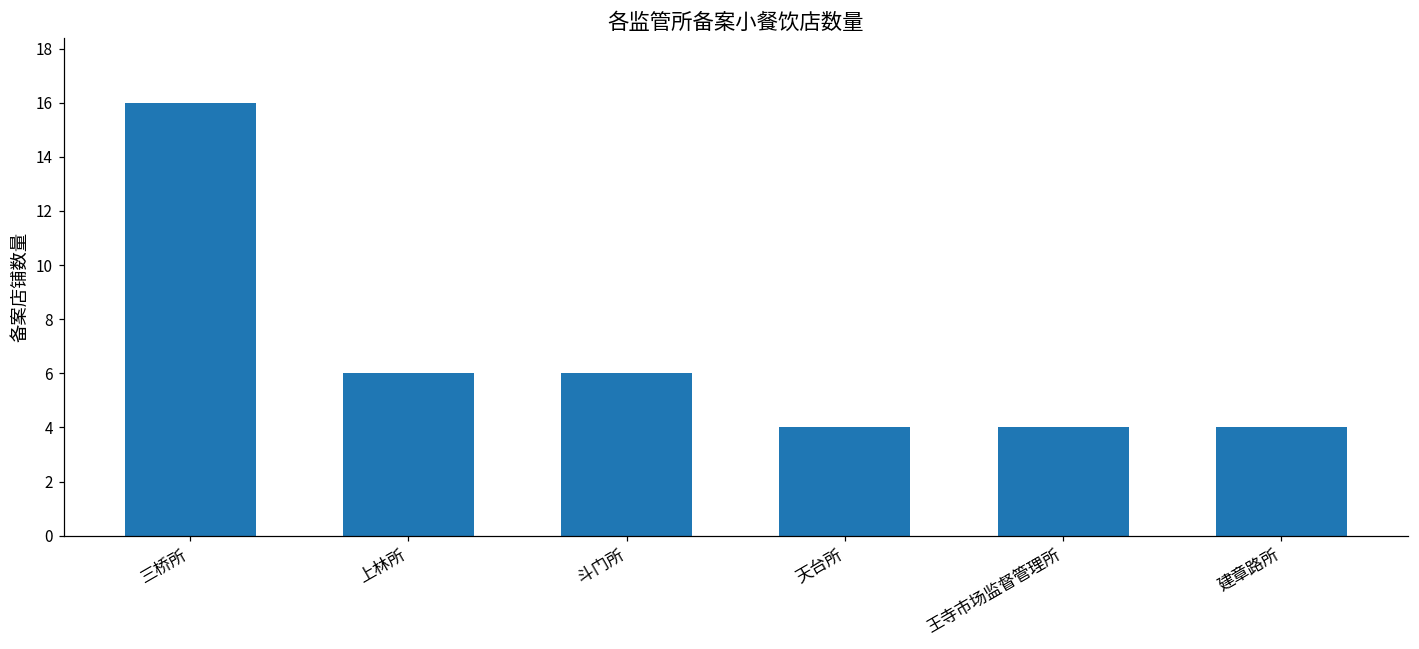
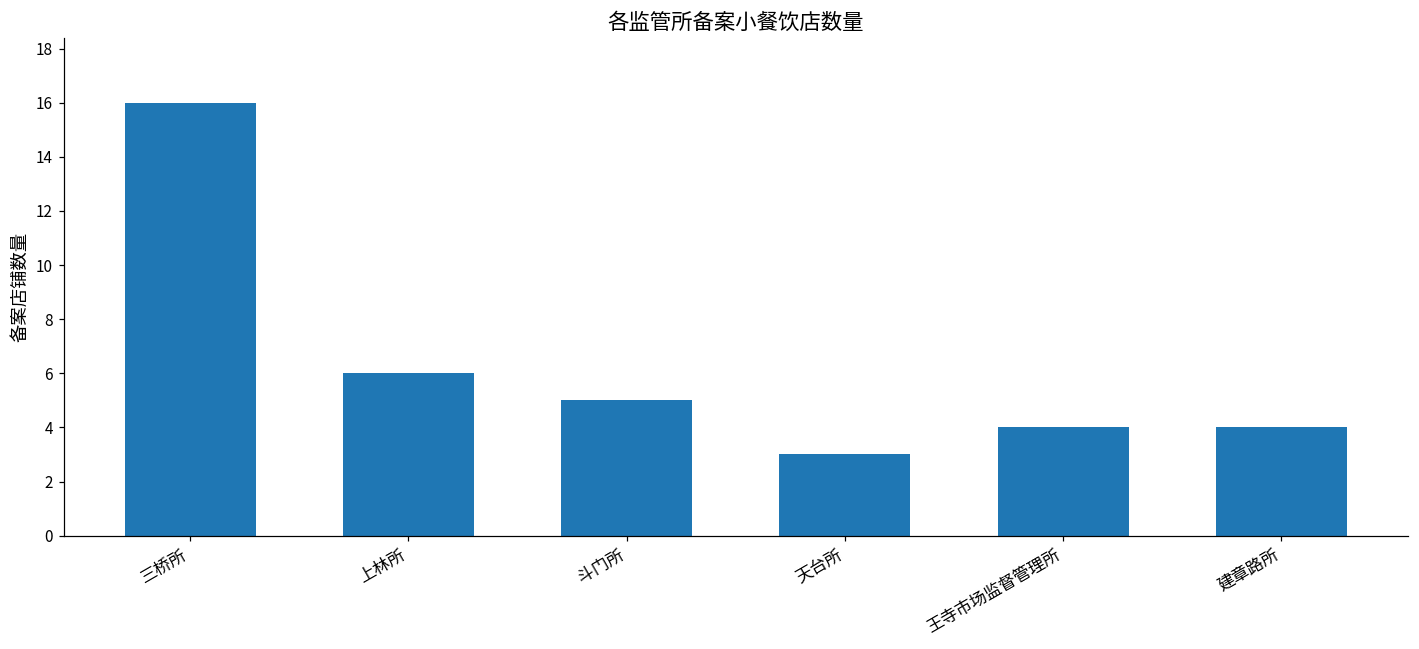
斗门所: 6 -> 5
天台所: 4 -> 3
